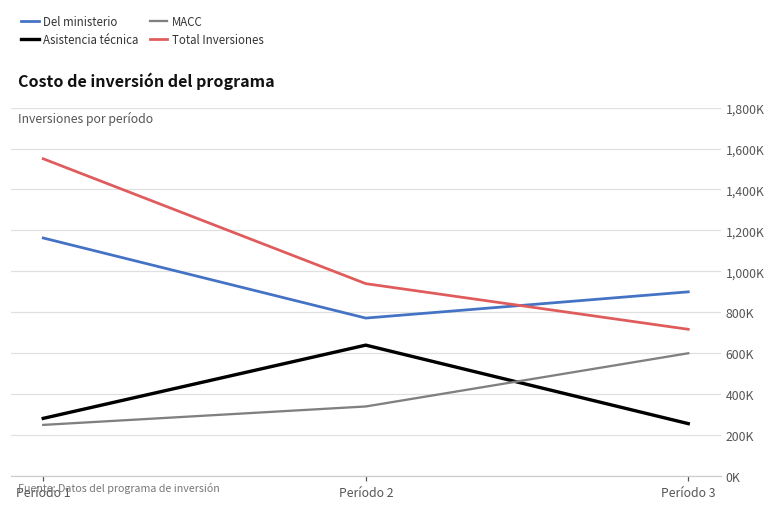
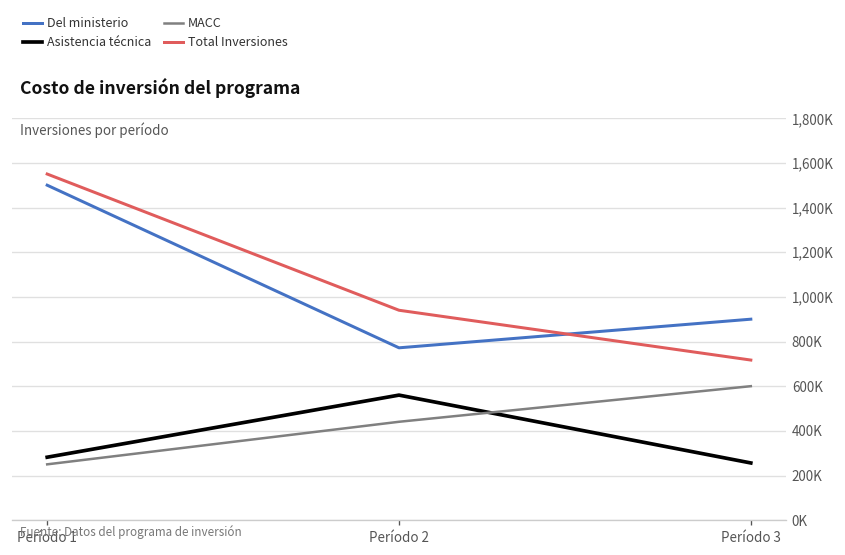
Del ministerio, Período 1: 1,160,000 -> 1,500,000
Asistencia técnica, Período 2: 640,000 -> 560,000
MACC, Período 2: 340,000 -> 440,000
